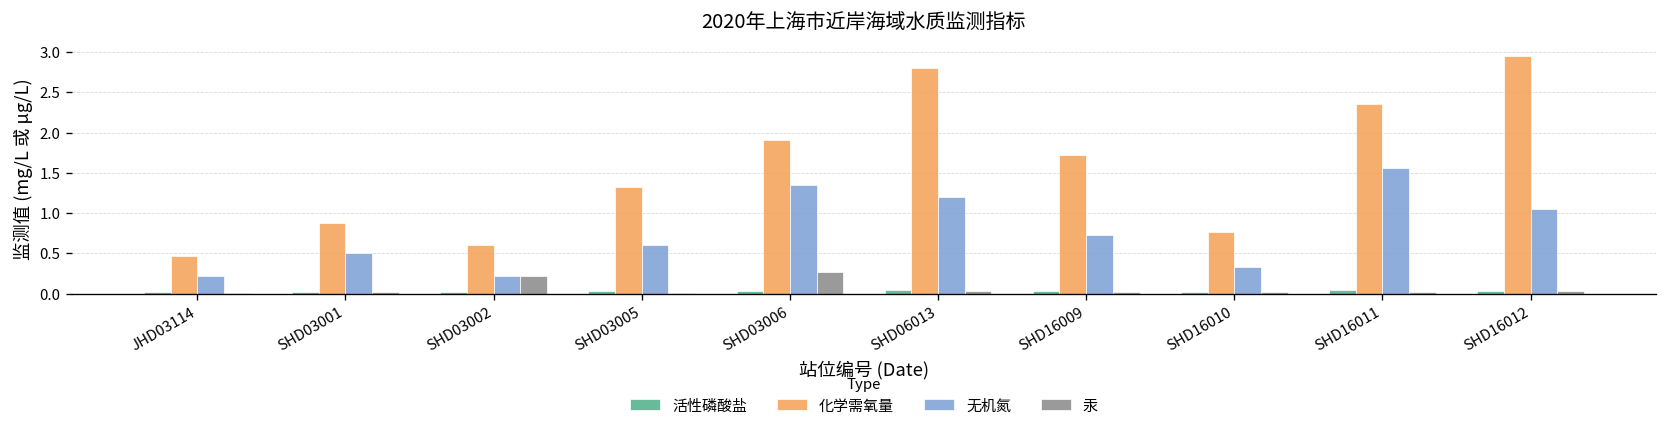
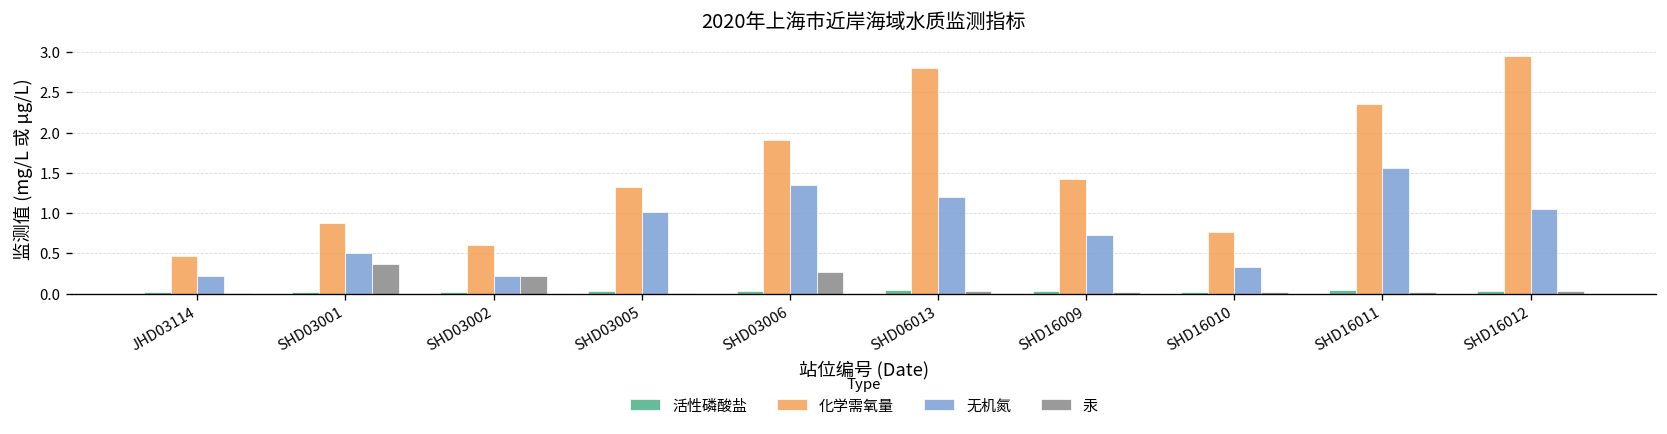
汞, SHD03001: 0.0 -> 0.4
无机氮, SHD03005: 0.6 -> 1.0
化学需氧量, SHD16009: 1.7 -> 1.4
